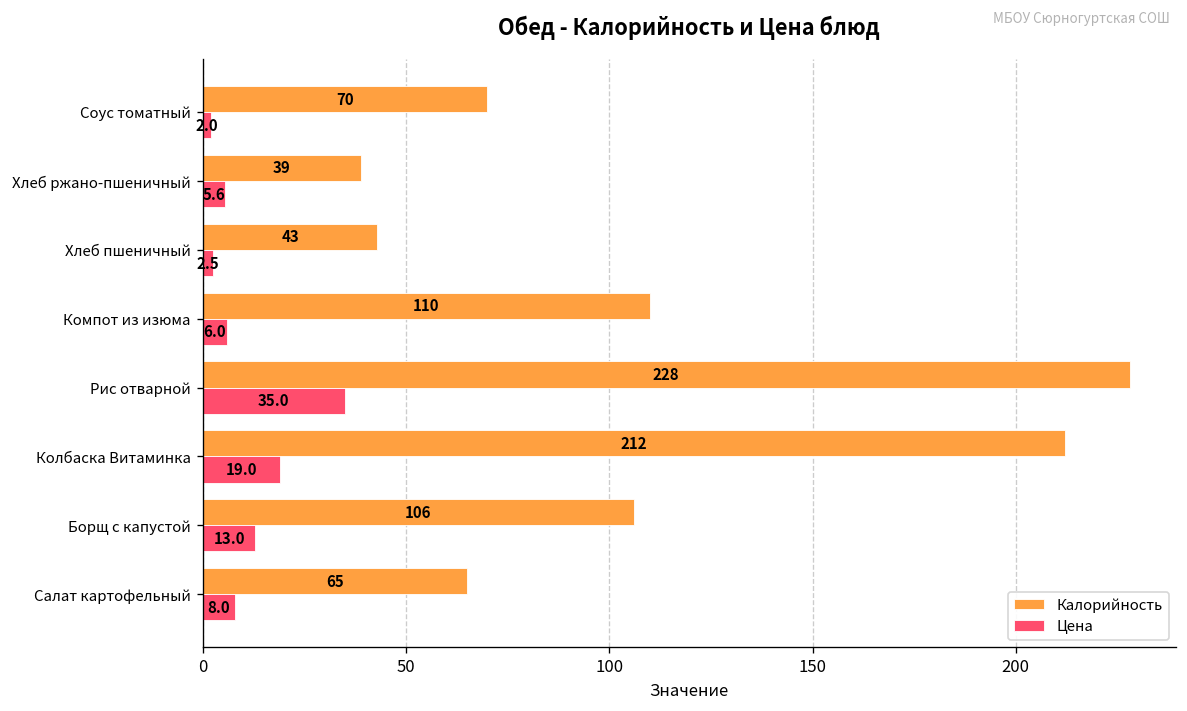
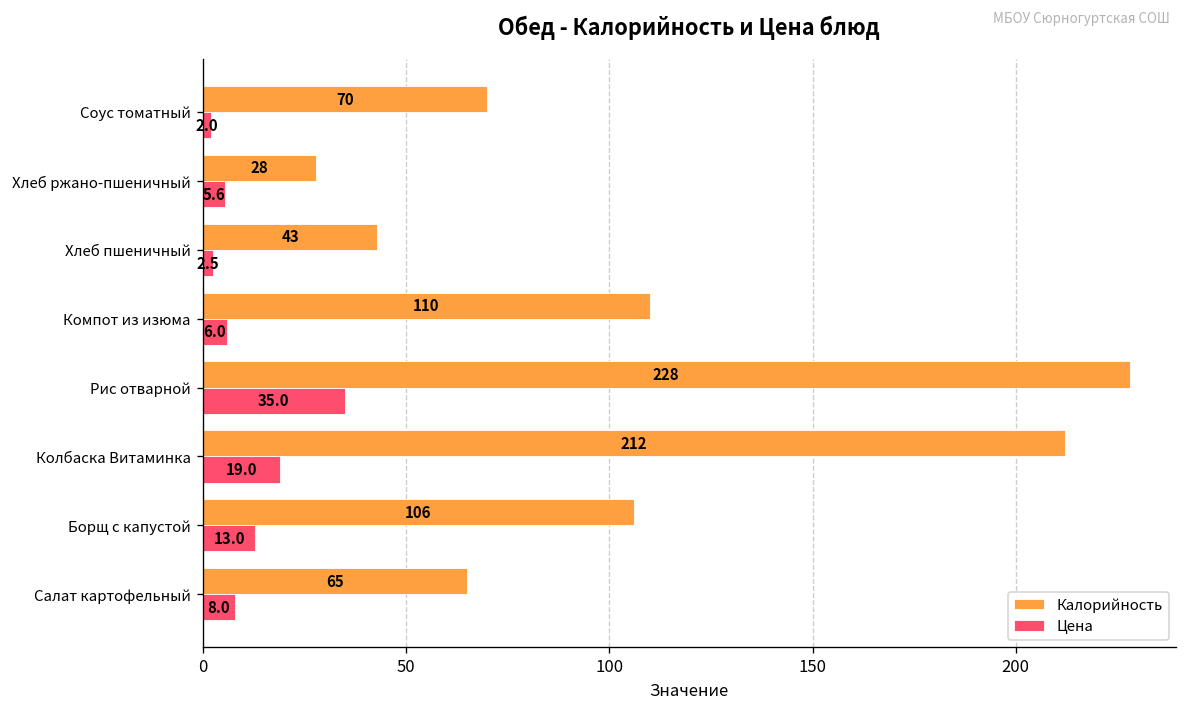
Калорийность, Хлеб ржано-пшеничный: 39 -> 28
